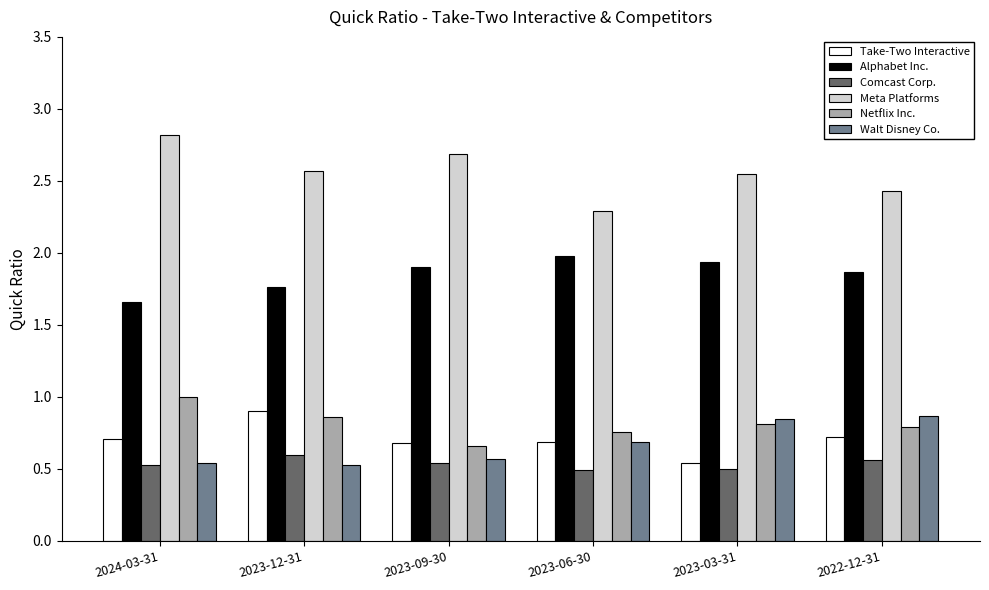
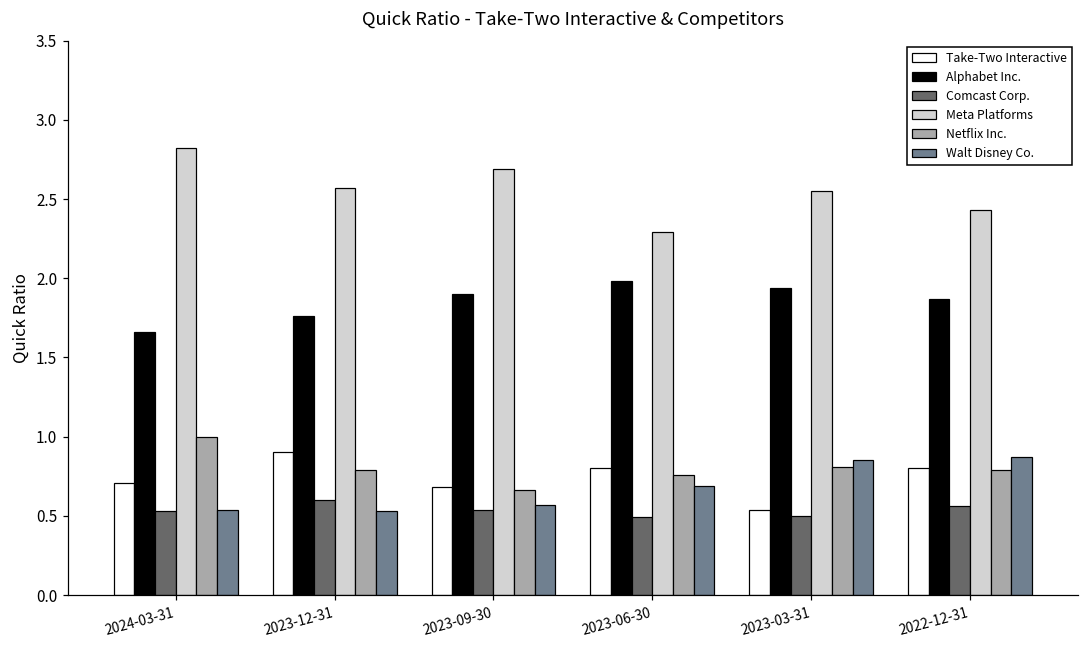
Netflix Inc., 2023-12-31: 0.86 -> 0.79
Take-Two Interactive, 2023-06-30: 0.69 -> 0.80
Take-Two Interactive, 2022-12-31: 0.72 -> 0.80
